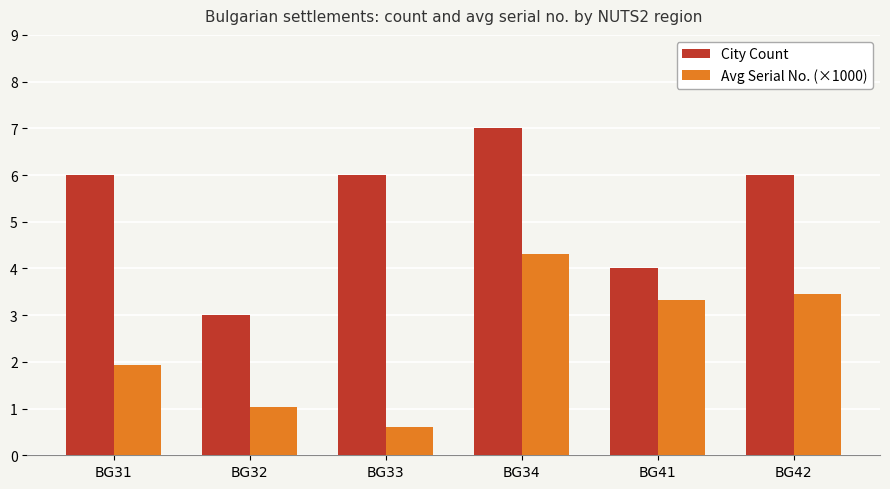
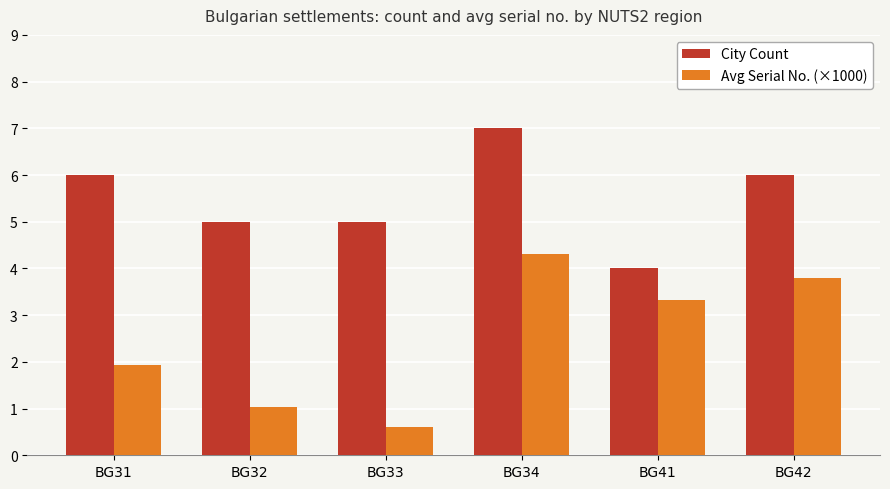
City Count, BG32: 3 -> 5
City Count, BG33: 6 -> 5
Avg Serial No. (×1000), BG42: 3.5 -> 3.8
